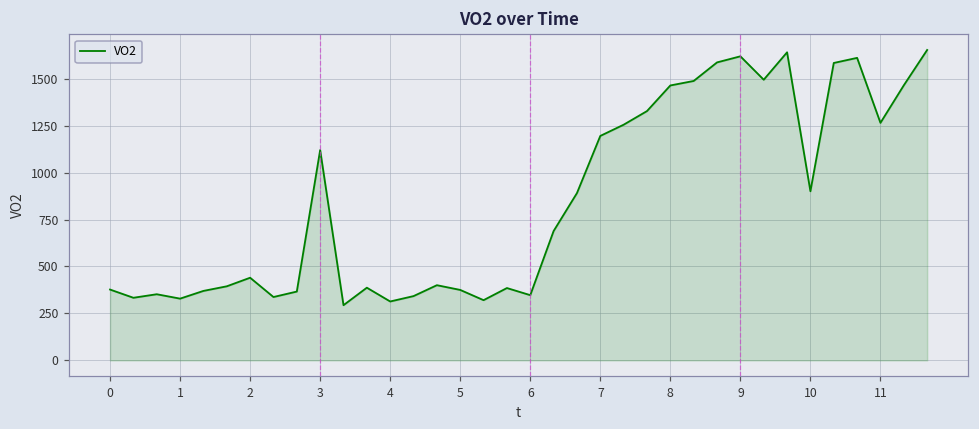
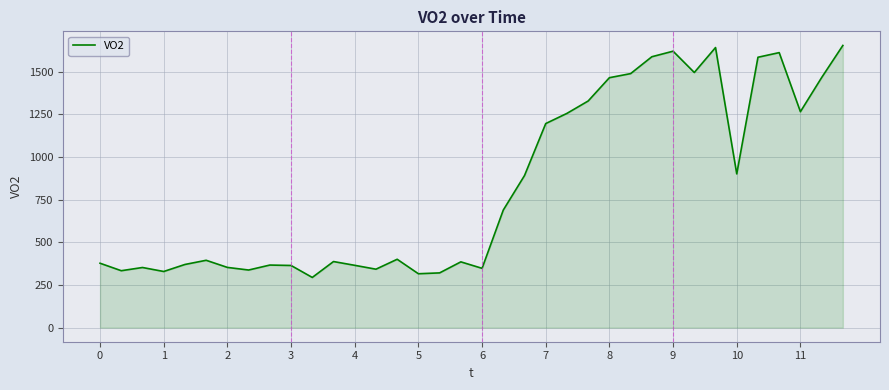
2: 440 -> 350
3: 1120 -> 360
4: 310 -> 360
5: 380 -> 320
